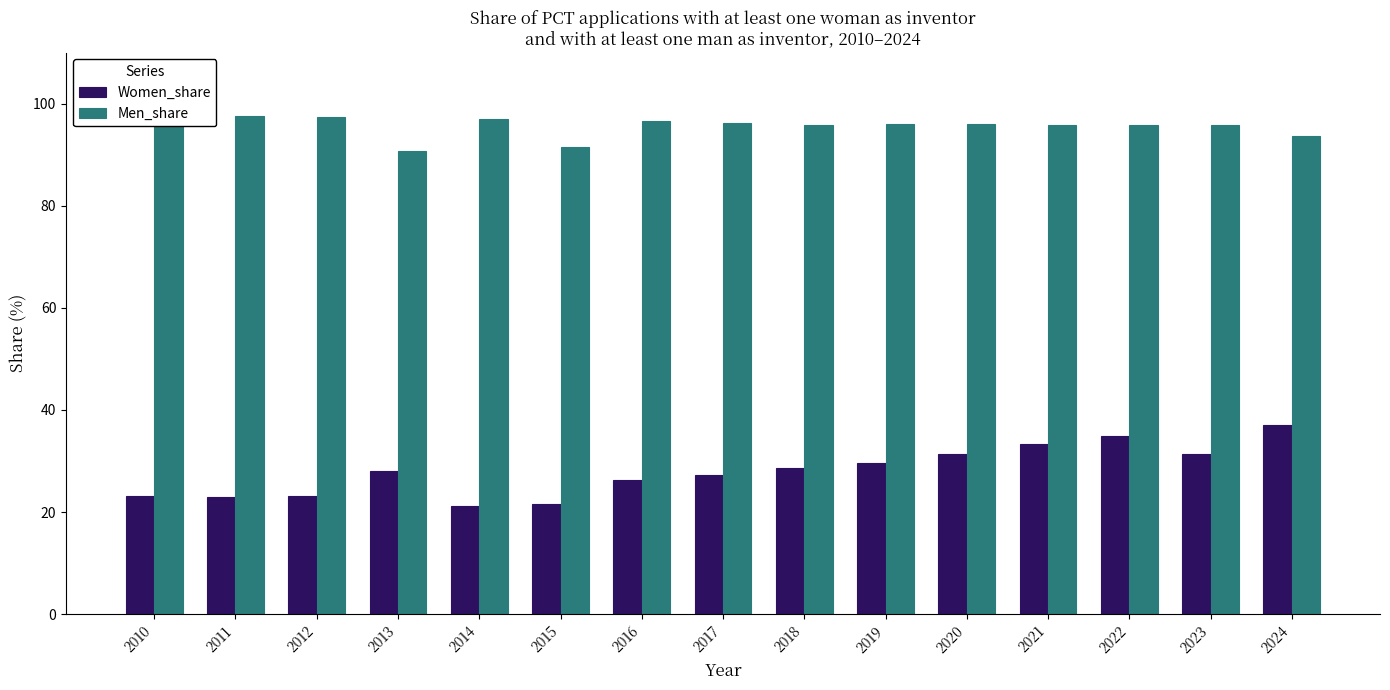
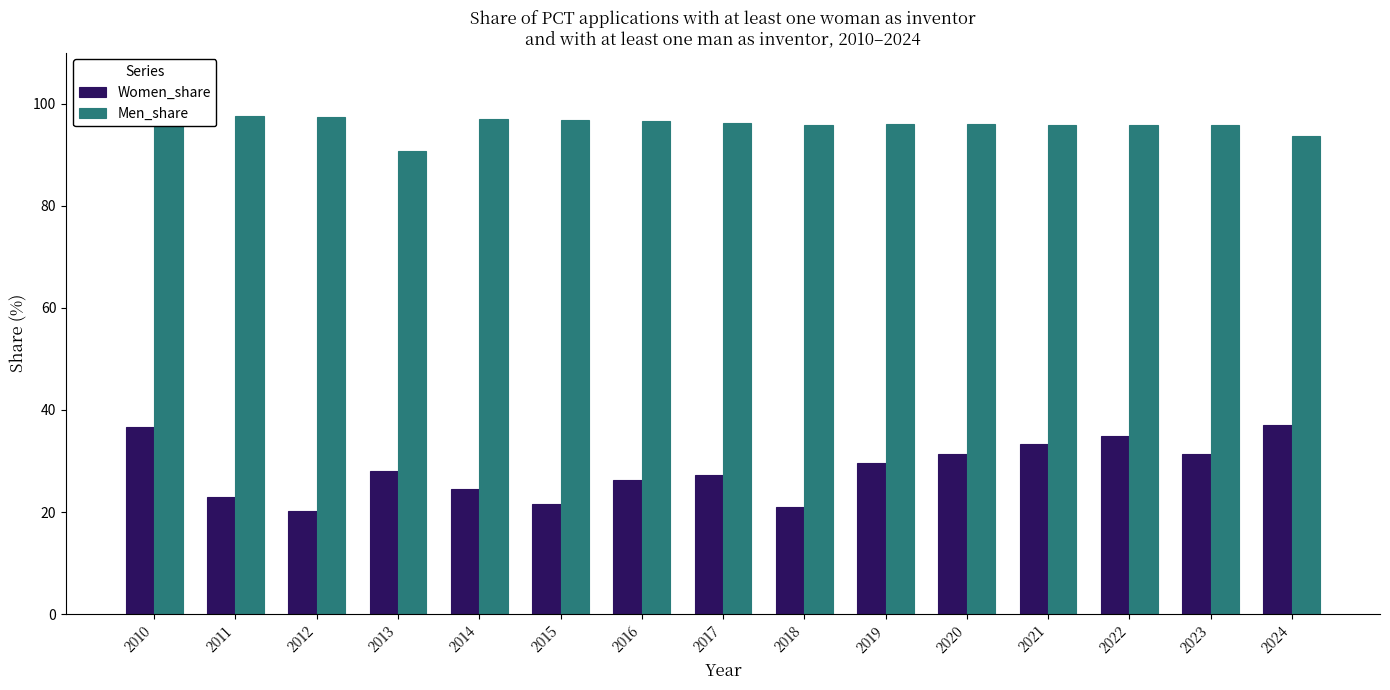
Women_share, 2010: 23 -> 37
Women_share, 2012: 23 -> 20
Women_share, 2014: 21 -> 25
Men_share, 2015: 91 -> 97
Women_share, 2018: 29 -> 21
